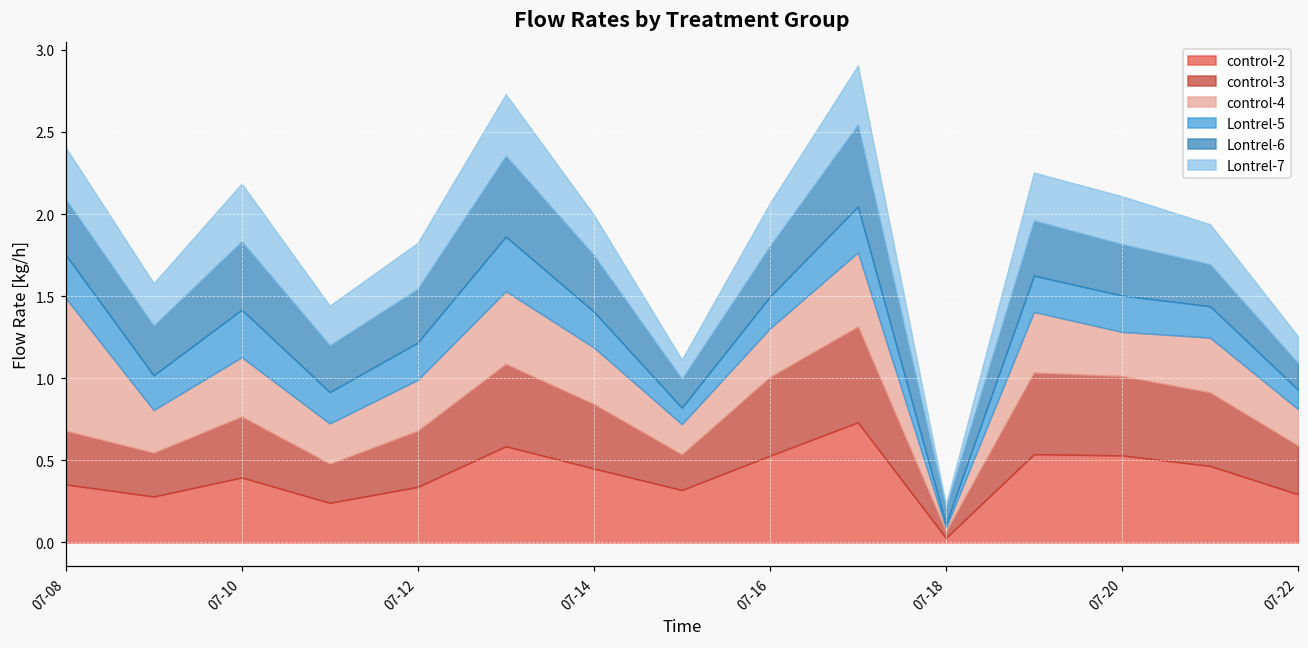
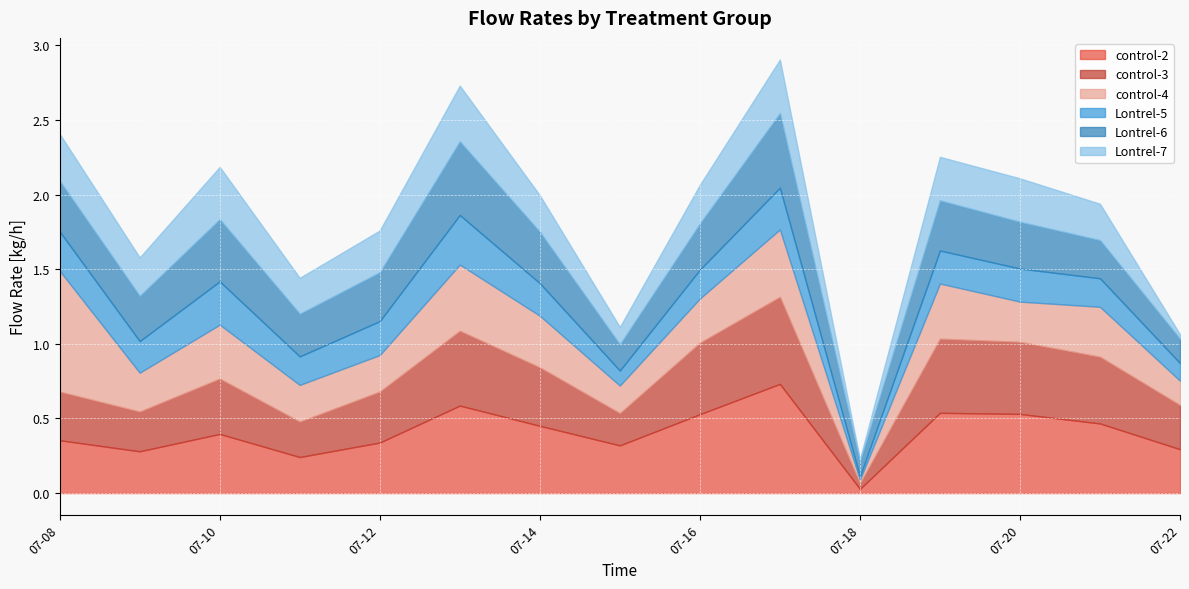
control-4, 07-12: 0.31 -> 0.24
control-4, 07-22: 0.22 -> 0.16
Lontrel-7, 07-22: 0.16 -> 0.03
